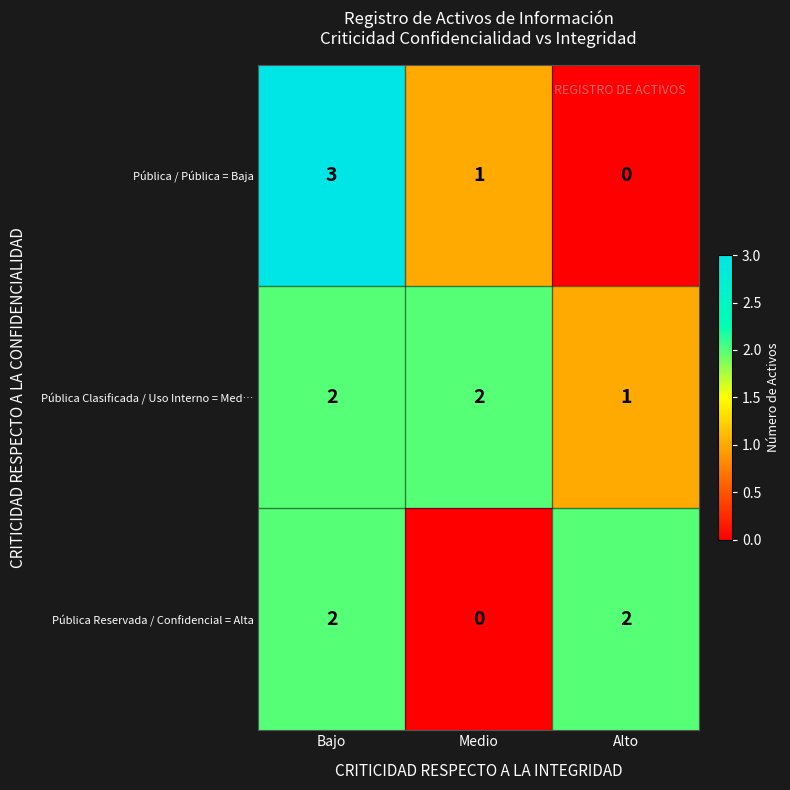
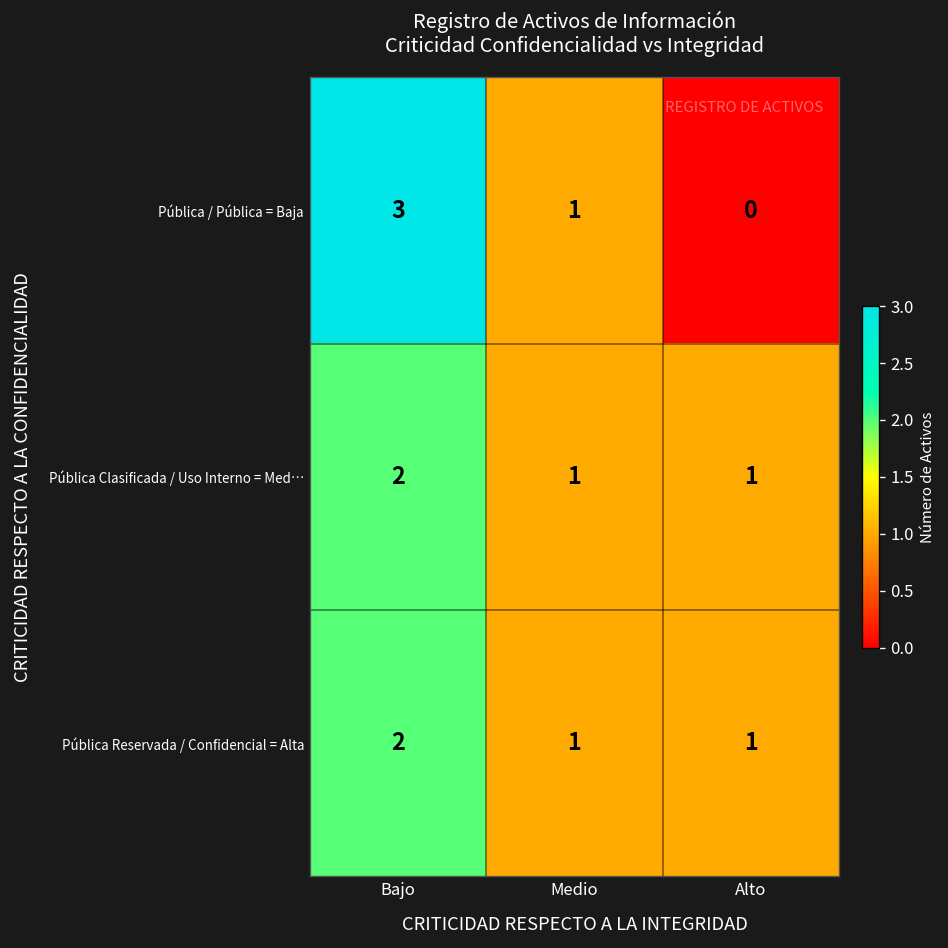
Pública Clasificada / Uso Interno = Med…, Medio: 2 -> 1
Pública Reservada / Confidencial = Alta, Medio: 0 -> 1
Pública Reservada / Confidencial = Alta, Alto: 2 -> 1
